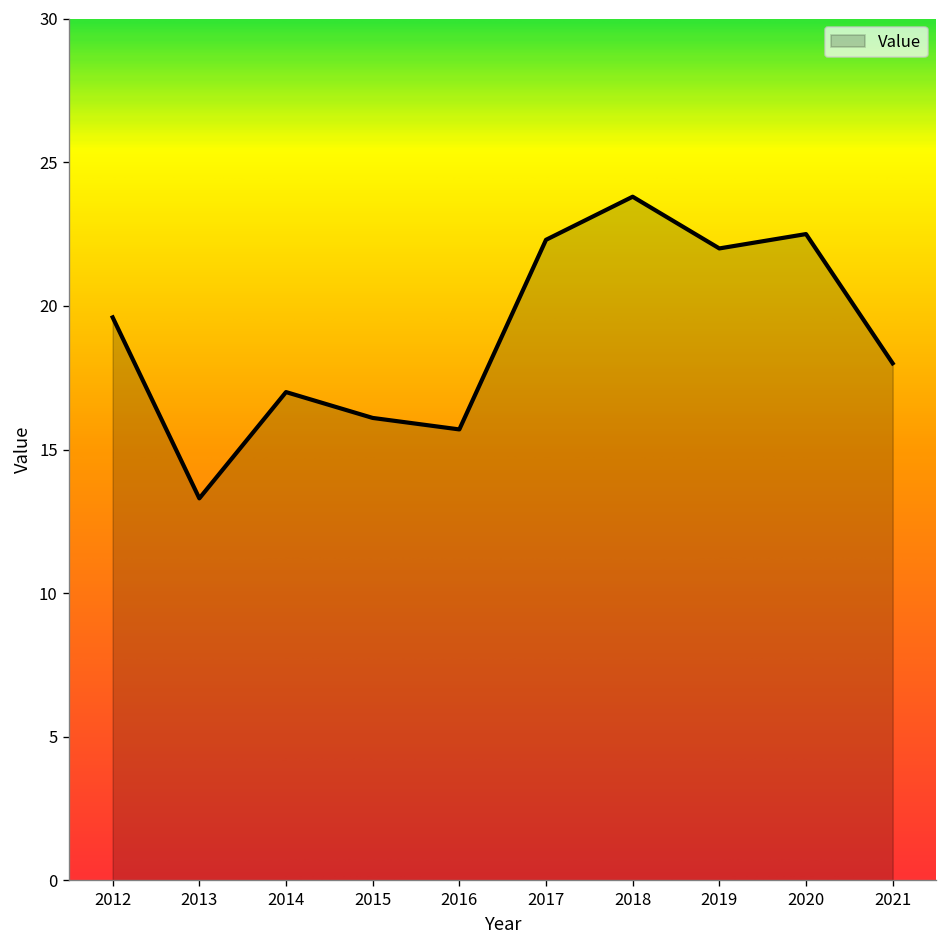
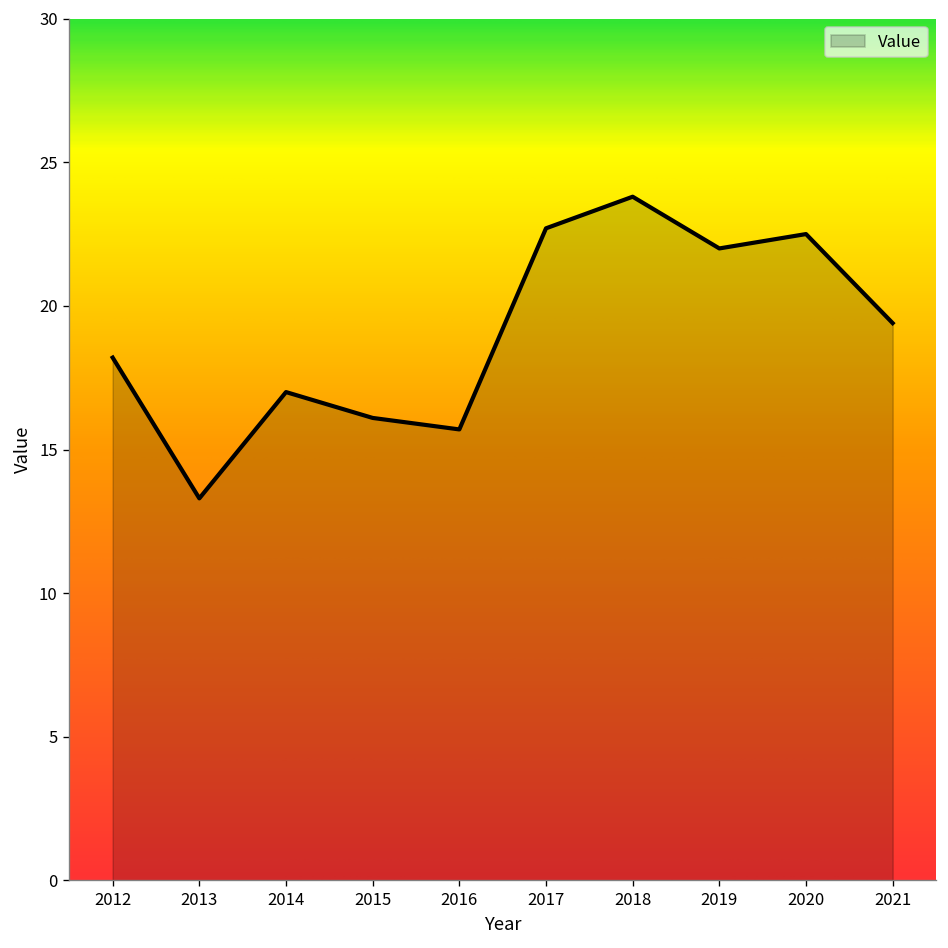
2012: 19.6 -> 18.2
2017: 22.3 -> 22.7
2021: 18.0 -> 19.4
